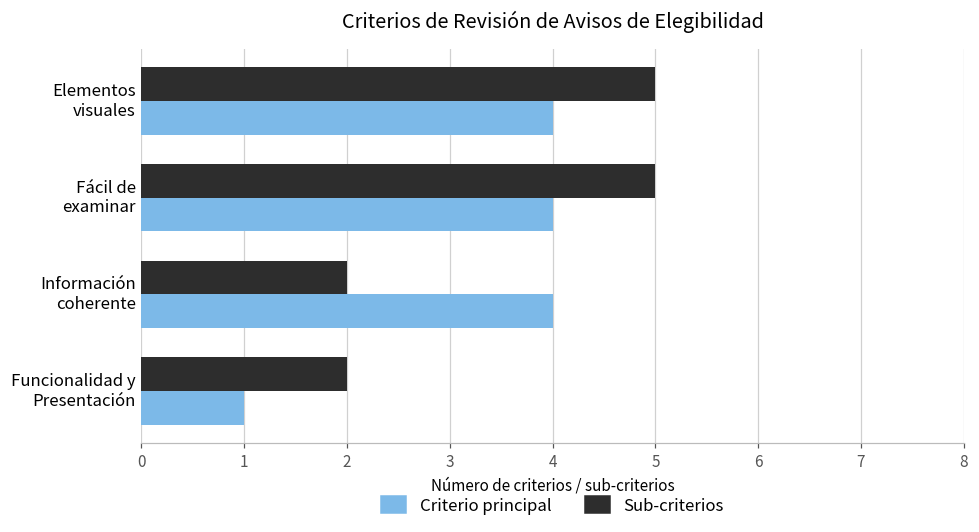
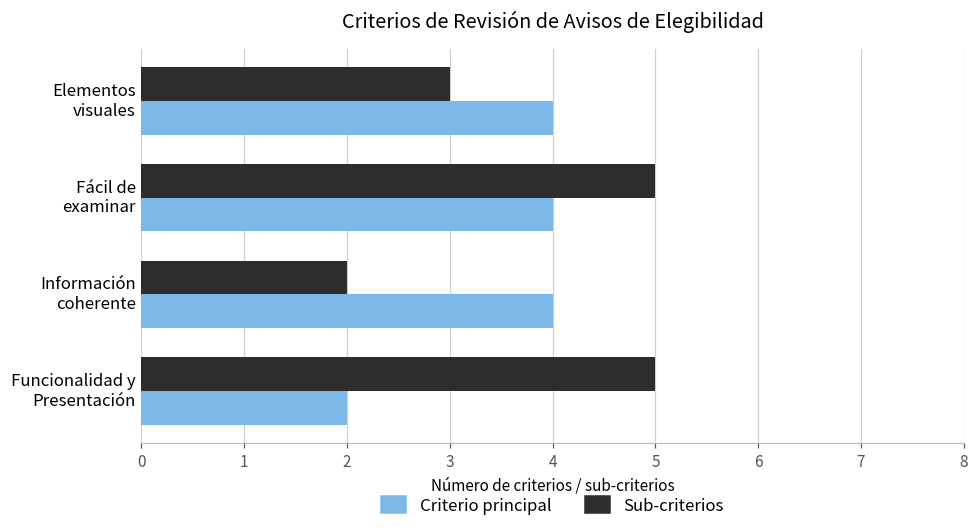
Sub-criterios, Elementos visuales: 5 -> 3
Sub-criterios, Funcionalidad y Presentación: 2 -> 5
Criterio principal, Funcionalidad y Presentación: 1 -> 2
